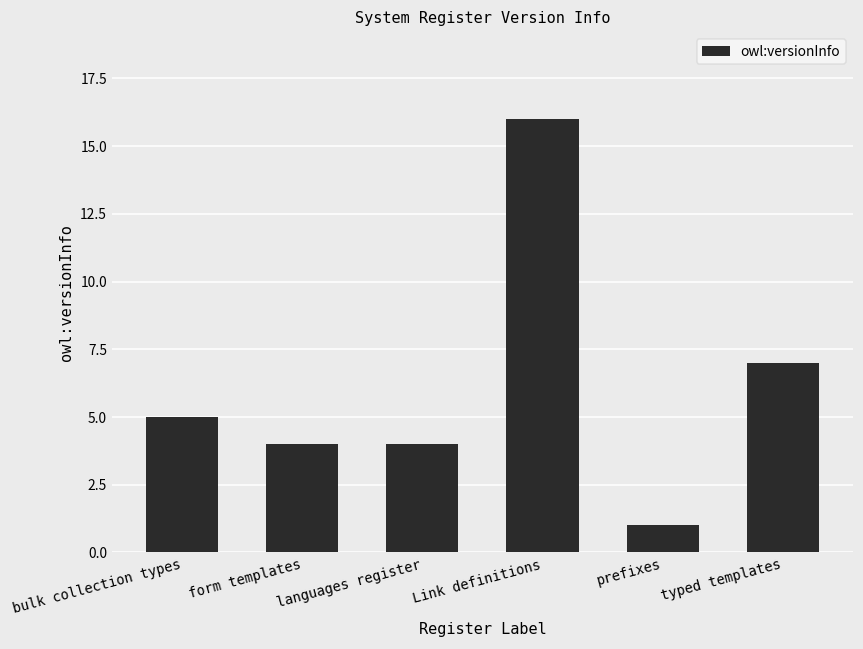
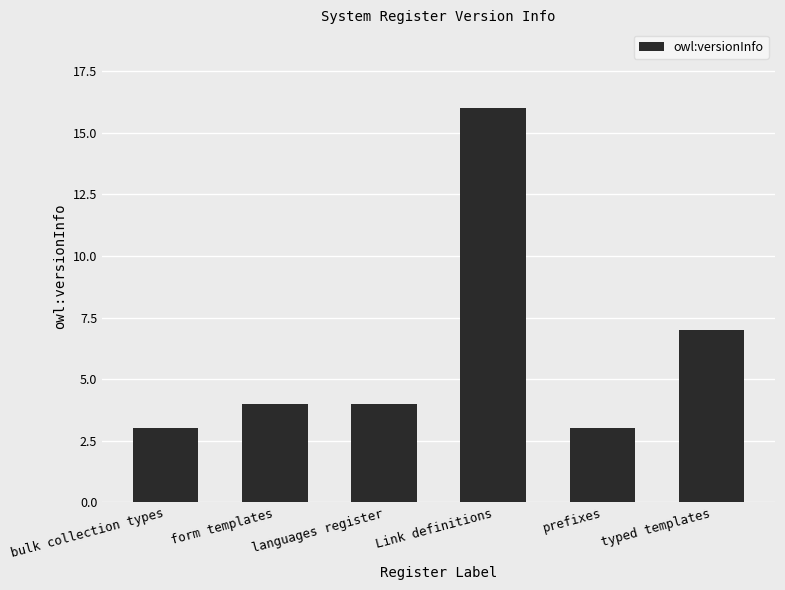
bulk collection types: 5 -> 3
prefixes: 1 -> 3
